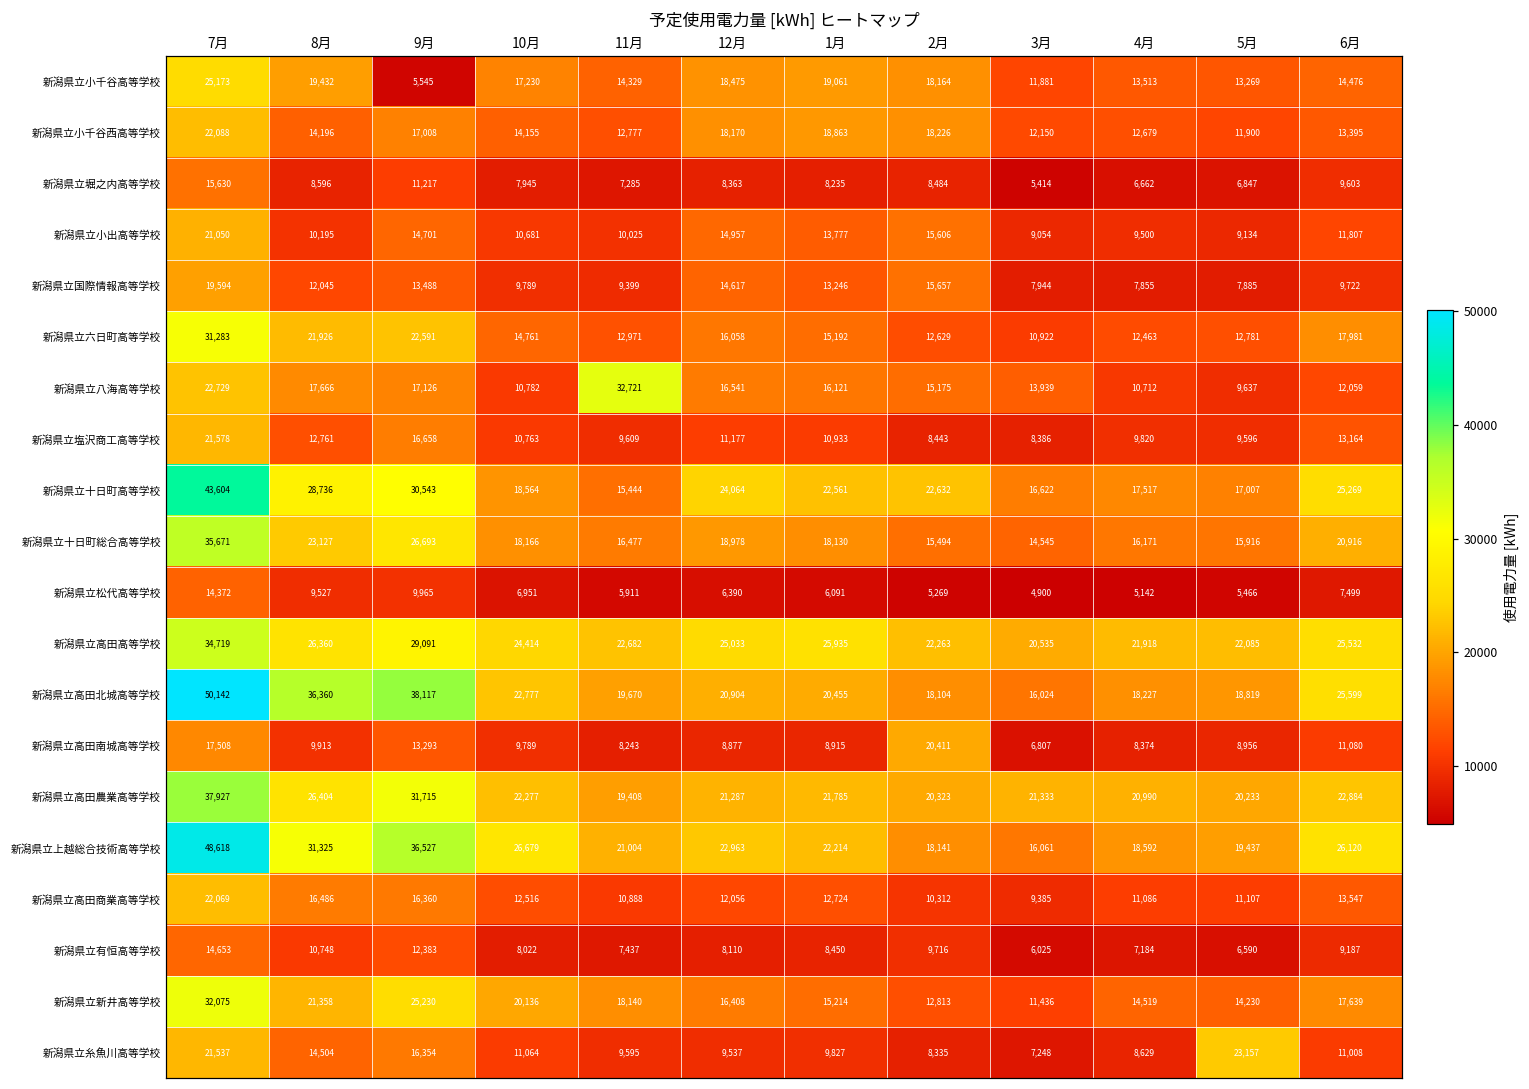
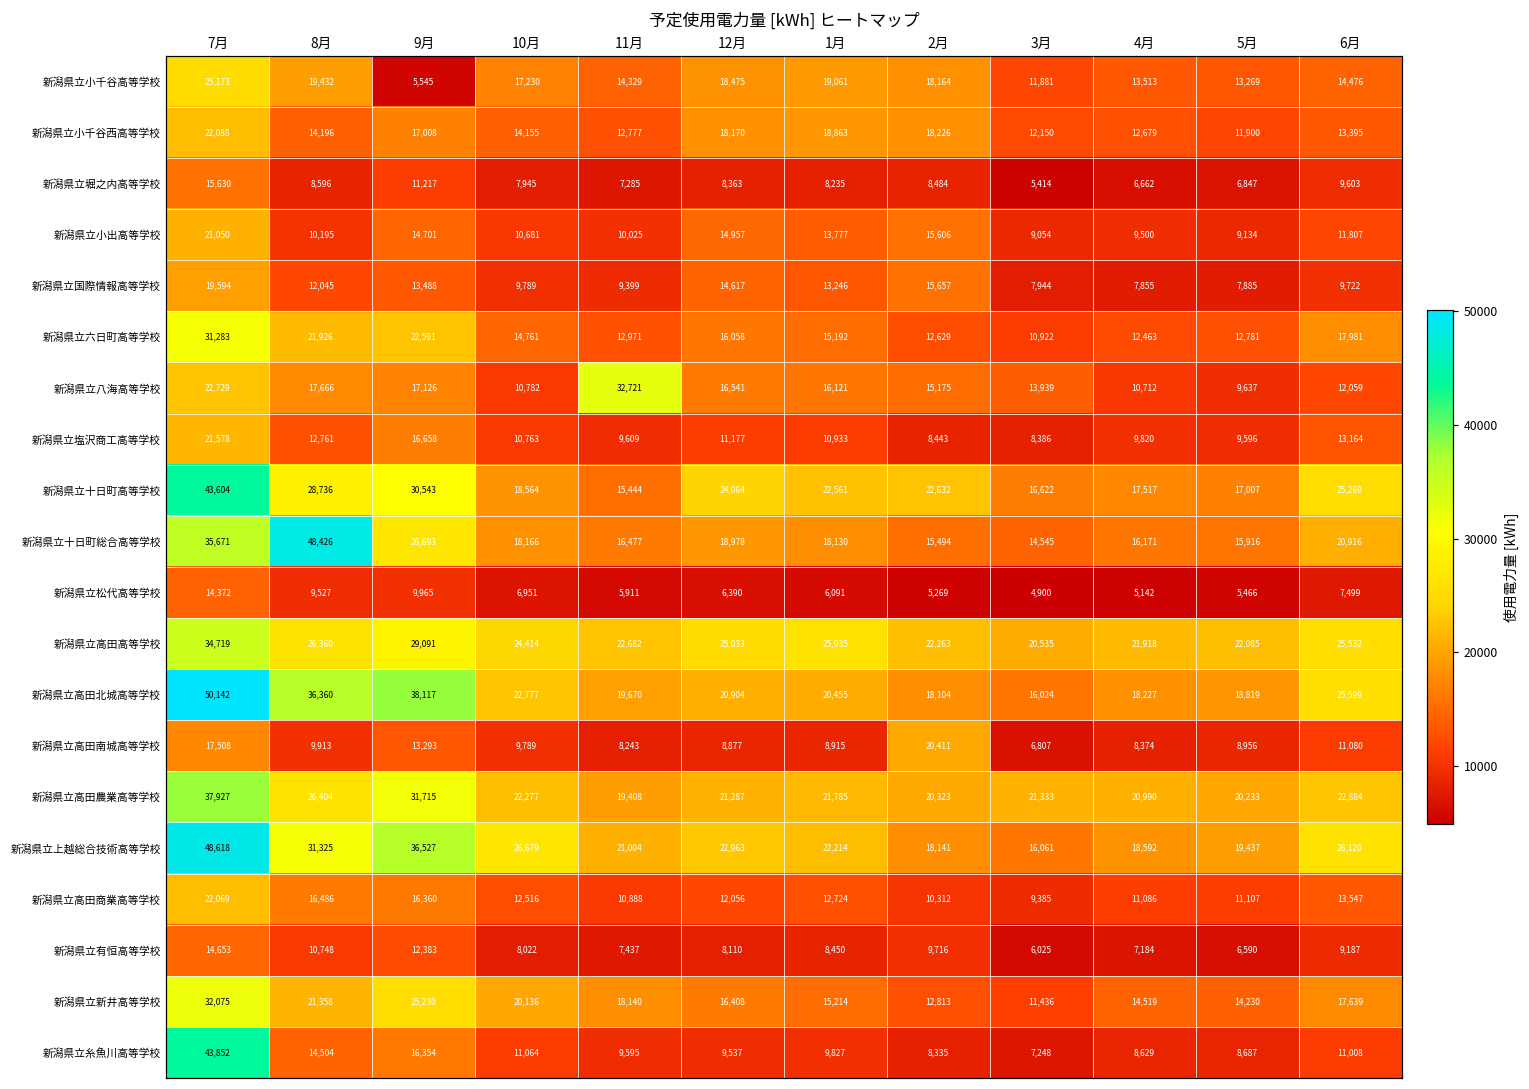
新潟県立十日町総合高等学校, 8月: 23,127 -> 48,426
新潟県立糸魚川高等学校, 7月: 21,537 -> 43,852
新潟県立糸魚川高等学校, 5月: 23,157 -> 8,687
